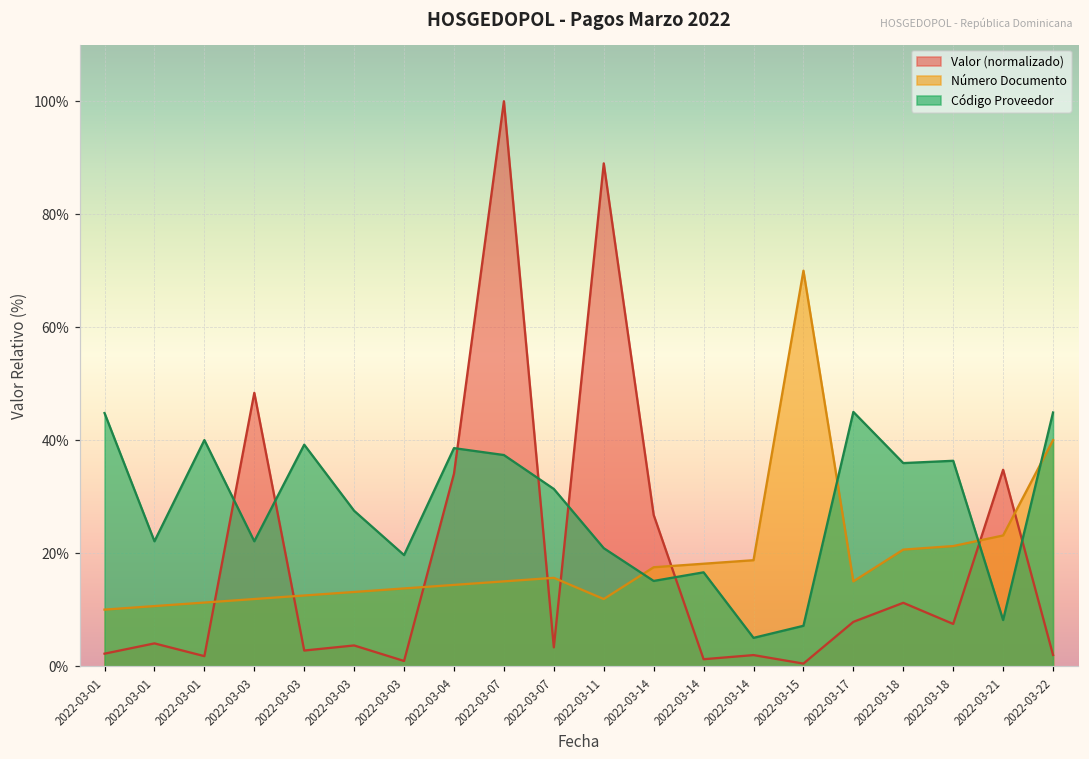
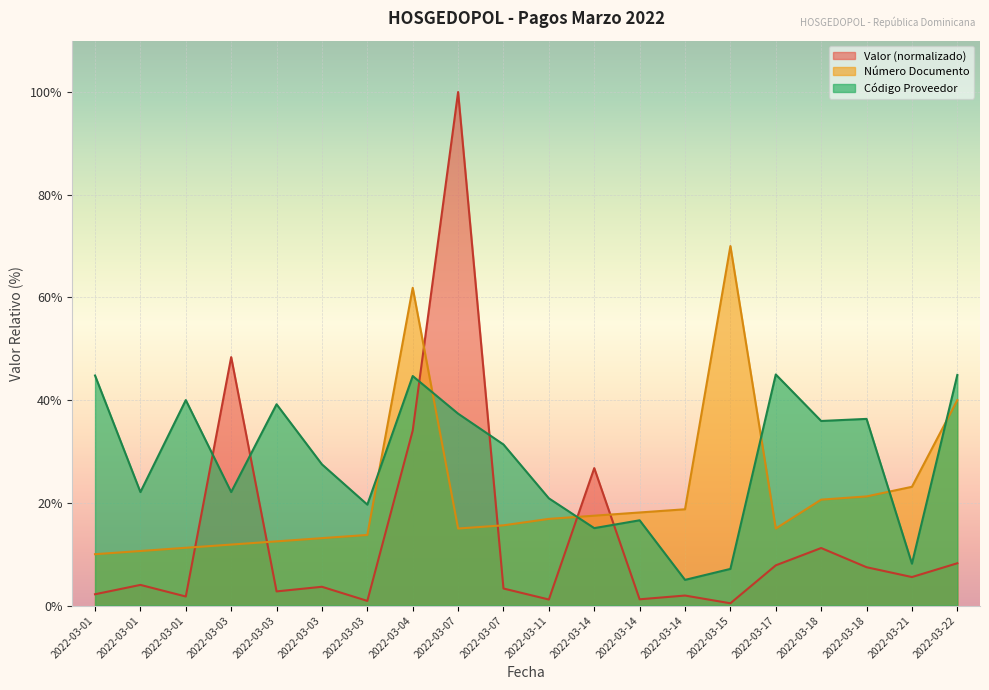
Número Documento, 2022-03-04: 14% -> 62%
Código Proveedor, 2022-03-04: 39% -> 45%
Valor (normalizado), 2022-03-11: 89% -> 1%
Número Documento, 2022-03-11: 12% -> 17%
Valor (normalizado), 2022-03-21: 35% -> 6%
Valor (normalizado), 2022-03-22: 2% -> 8%
